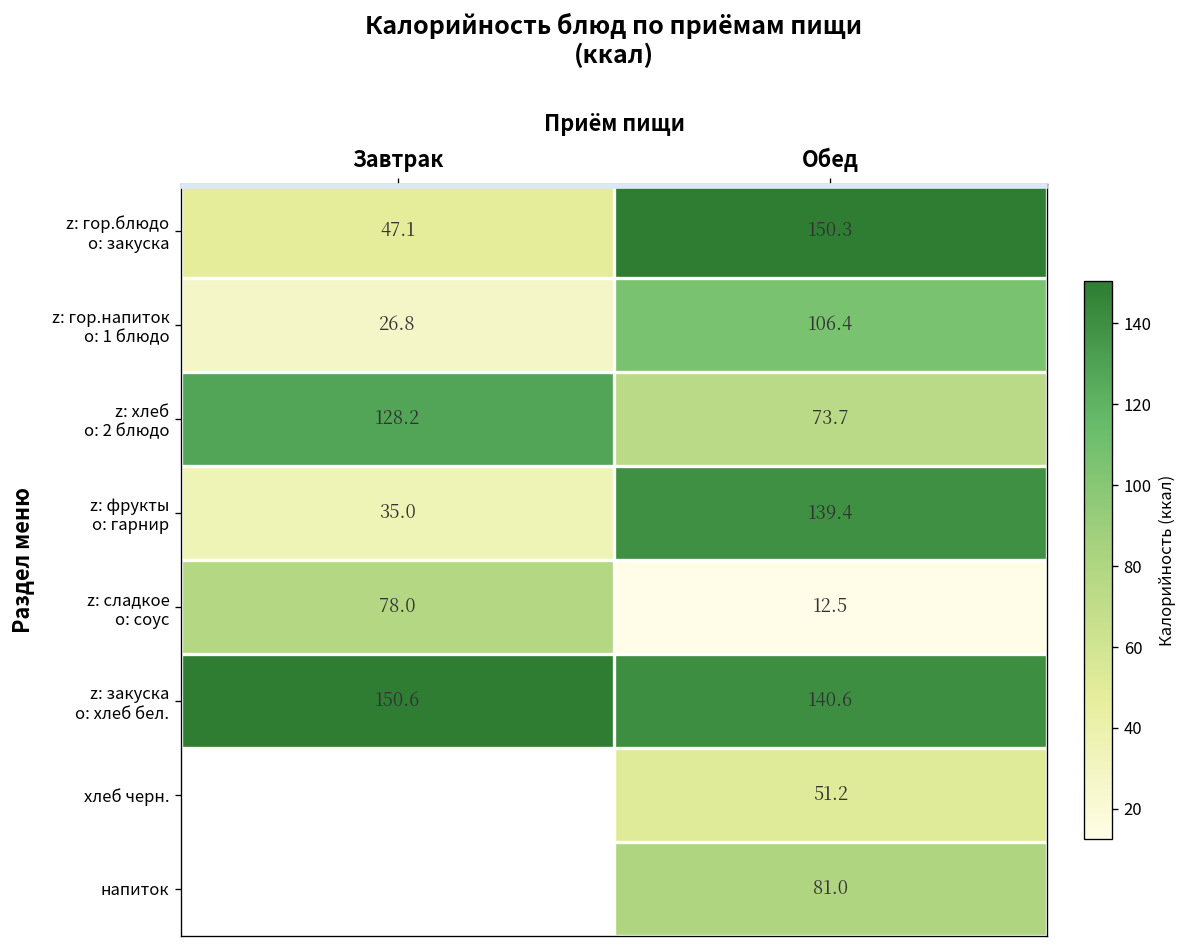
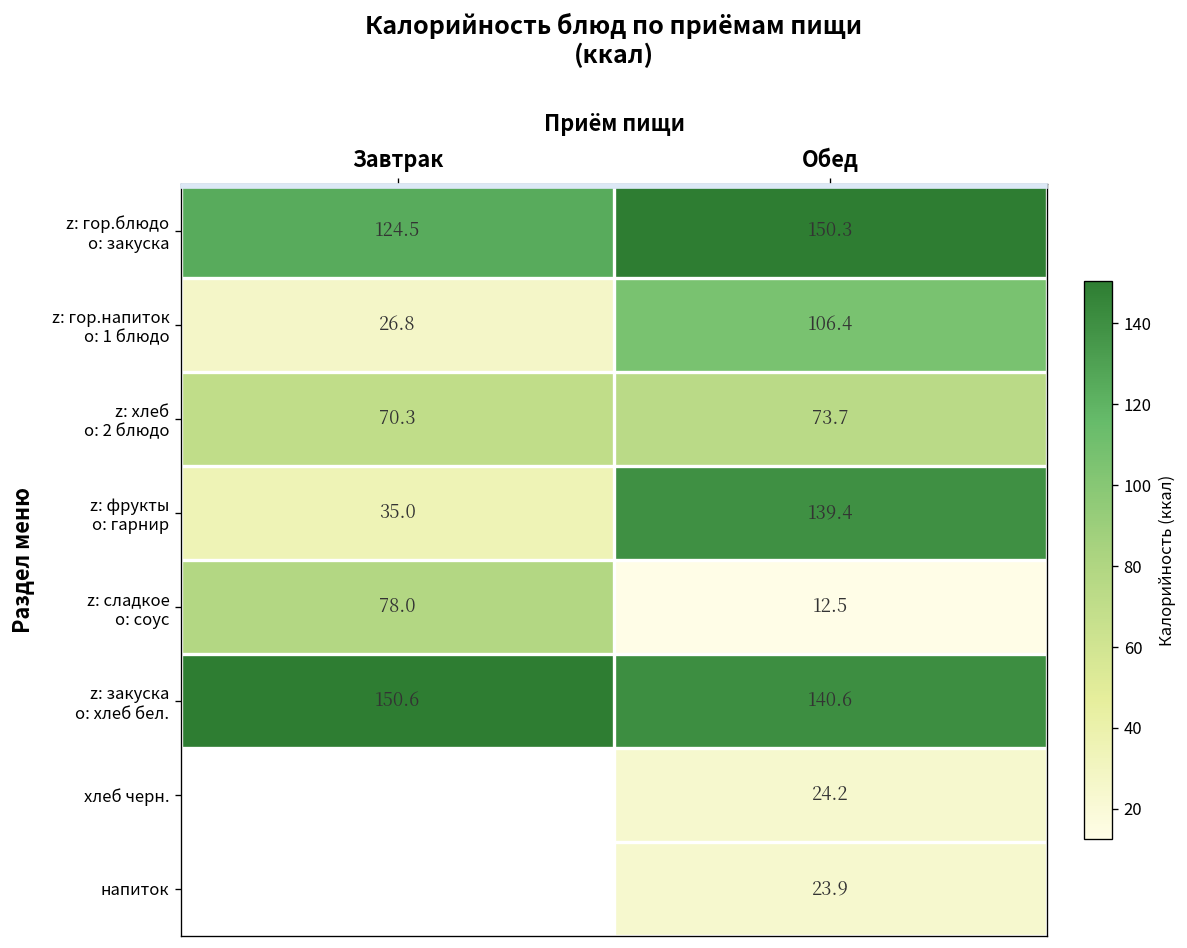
z: гор.блюдо o: закуска, Завтрак: 47.1 -> 124.5
z: хлеб o: 2 блюдо, Завтрак: 128.2 -> 70.3
хлеб черн., Обед: 51.2 -> 24.2
напиток, Обед: 81.0 -> 23.9
